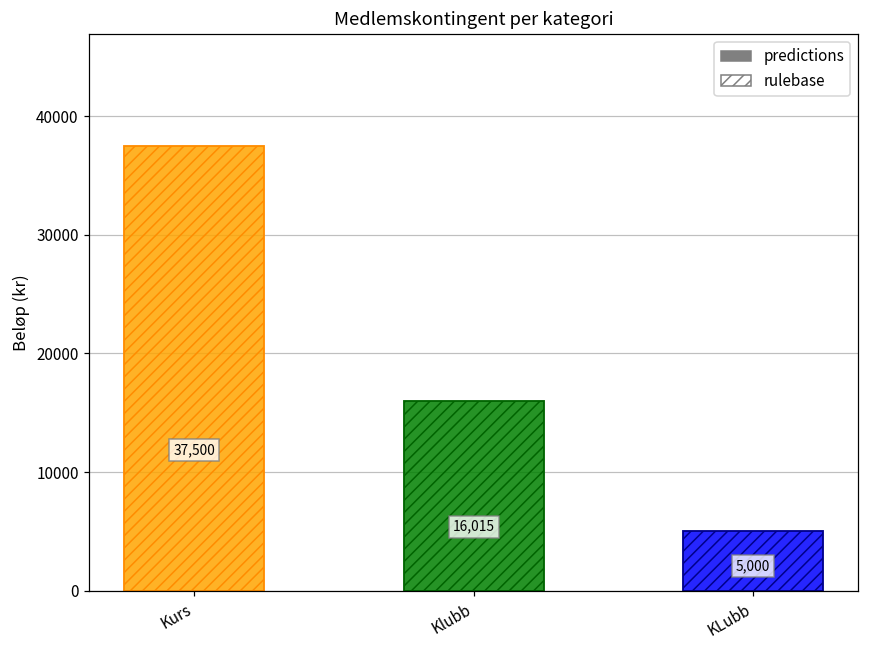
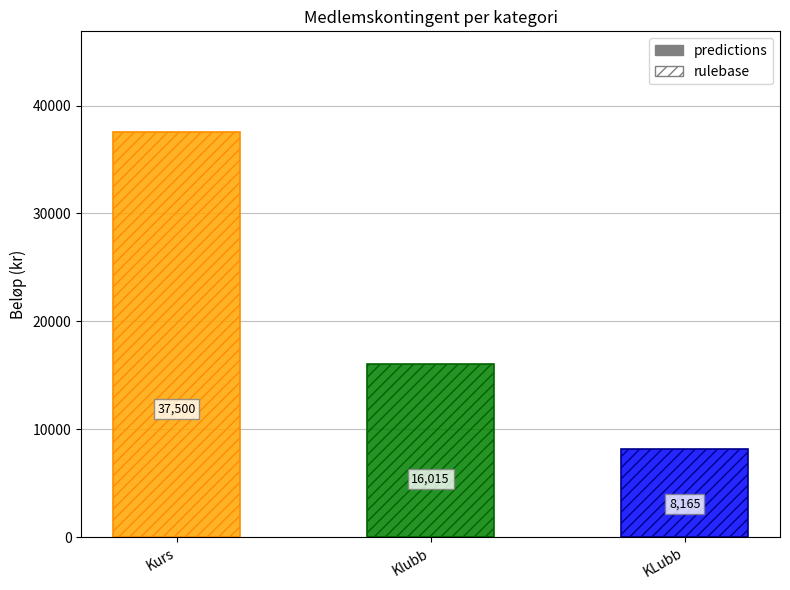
KLubb: 5,000 -> 8,165
